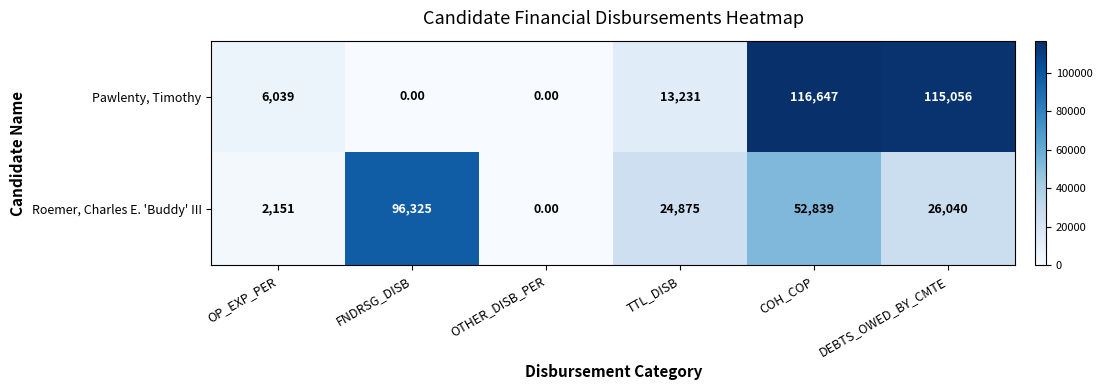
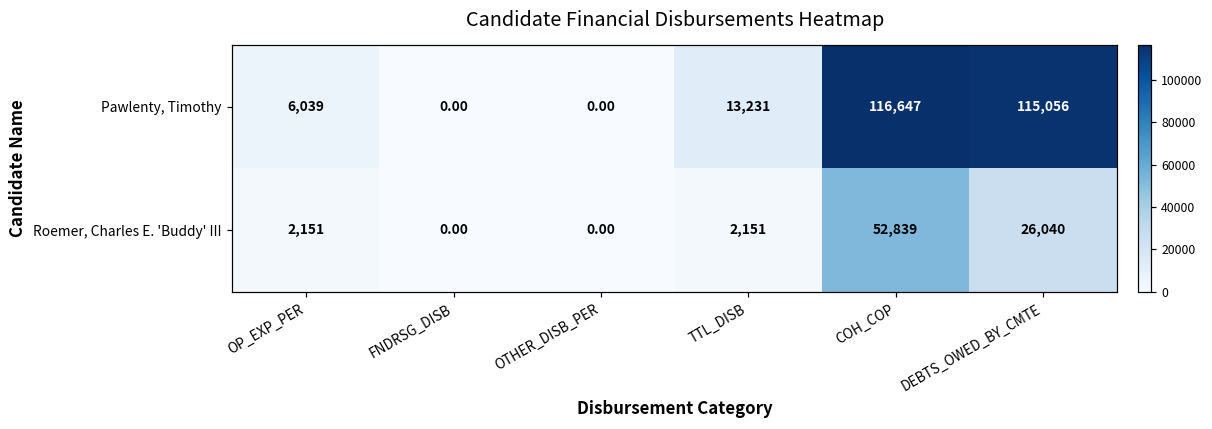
Roemer, Charles E. 'Buddy' III, FNDRSG_DISB: 96,325 -> 0.00
Roemer, Charles E. 'Buddy' III, TTL_DISB: 24,875 -> 2,151
